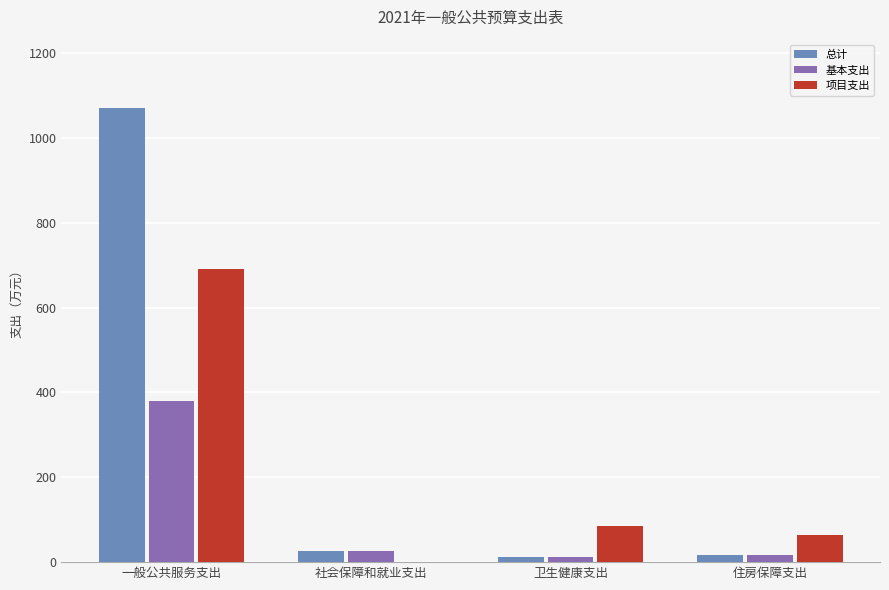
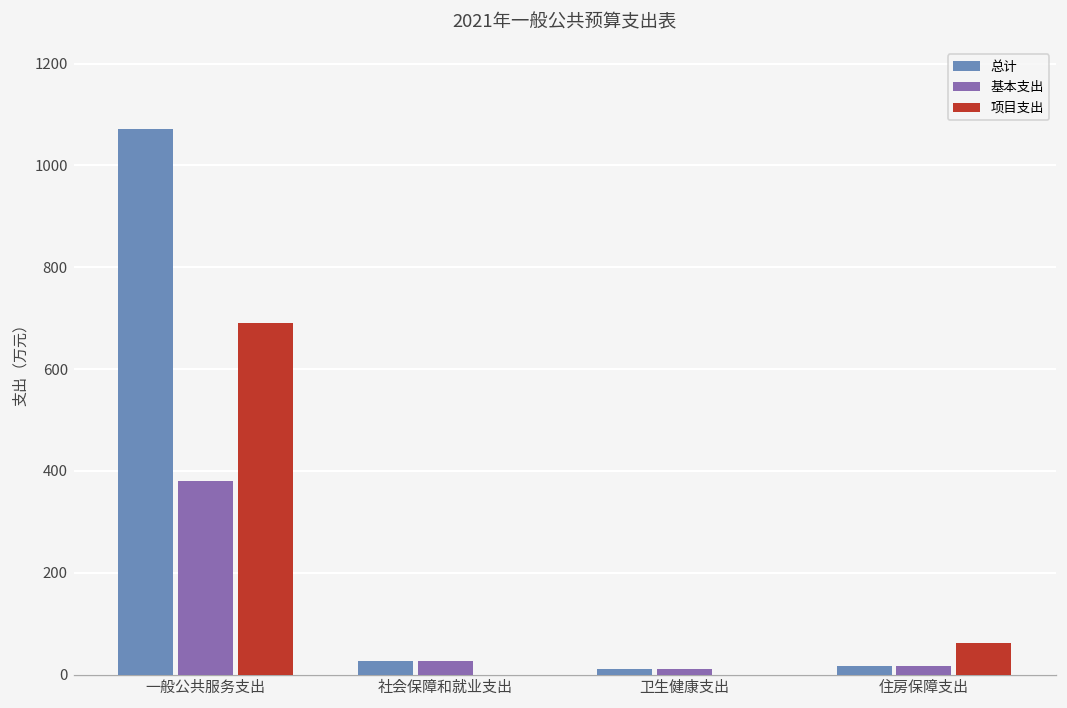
项目支出, 卫生健康支出: 80 -> 0
